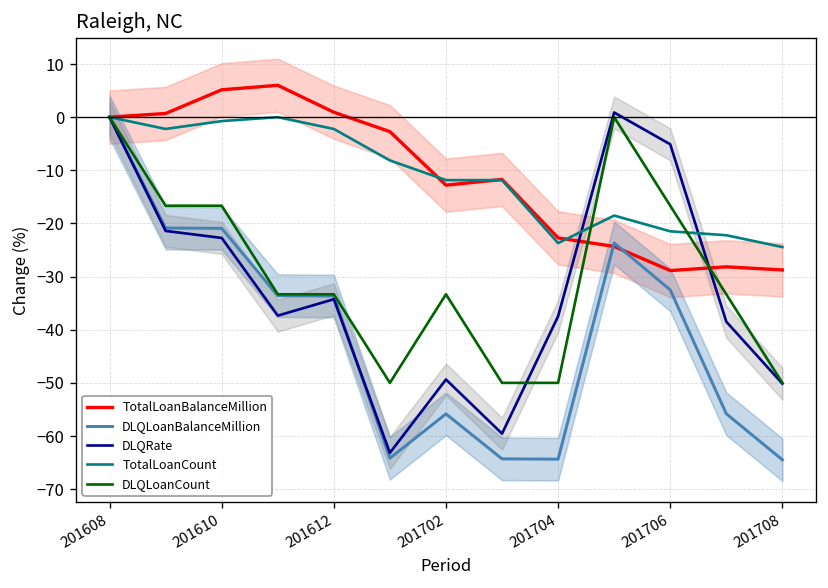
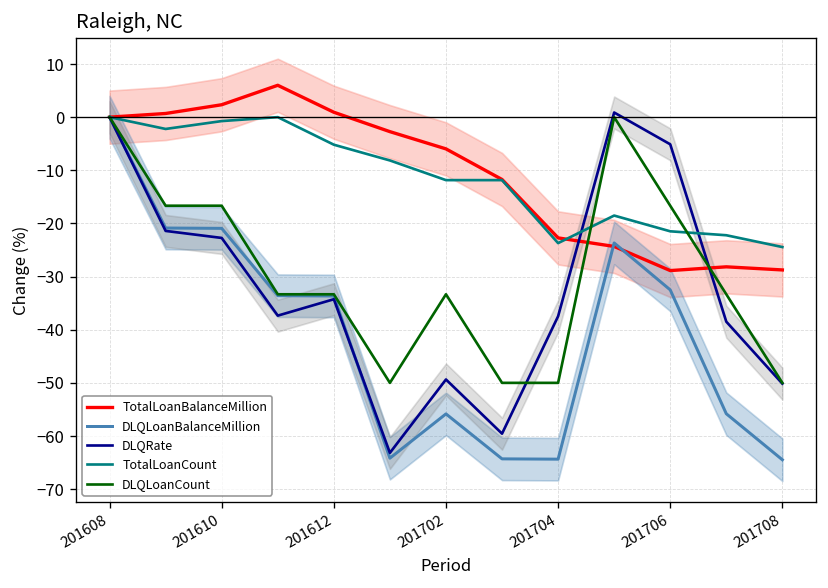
TotalLoanBalanceMillion, 201610: 5 -> 2
TotalLoanCount, 201612: -2 -> -5
TotalLoanBalanceMillion, 201702: -13 -> -6
